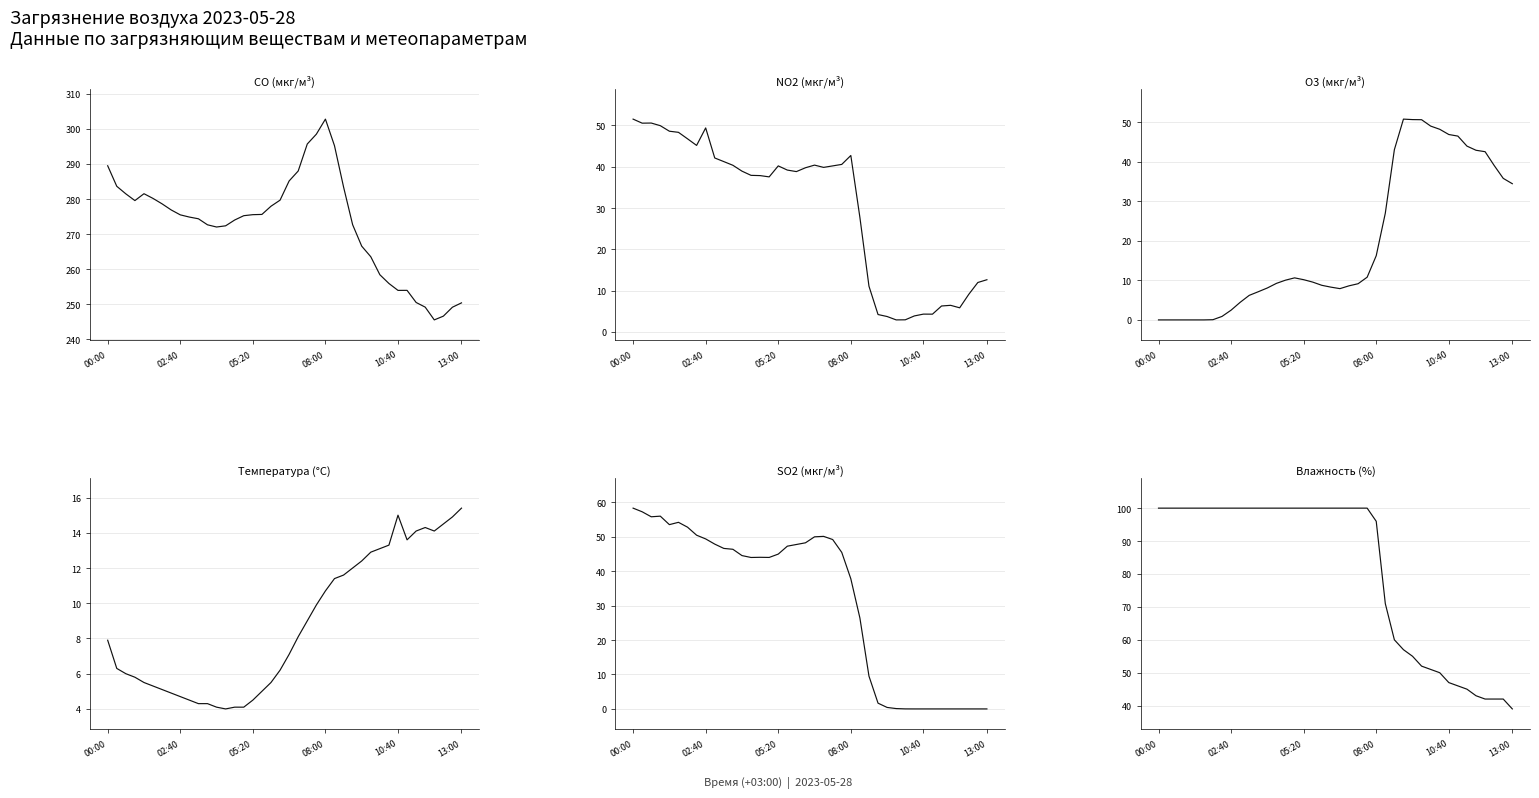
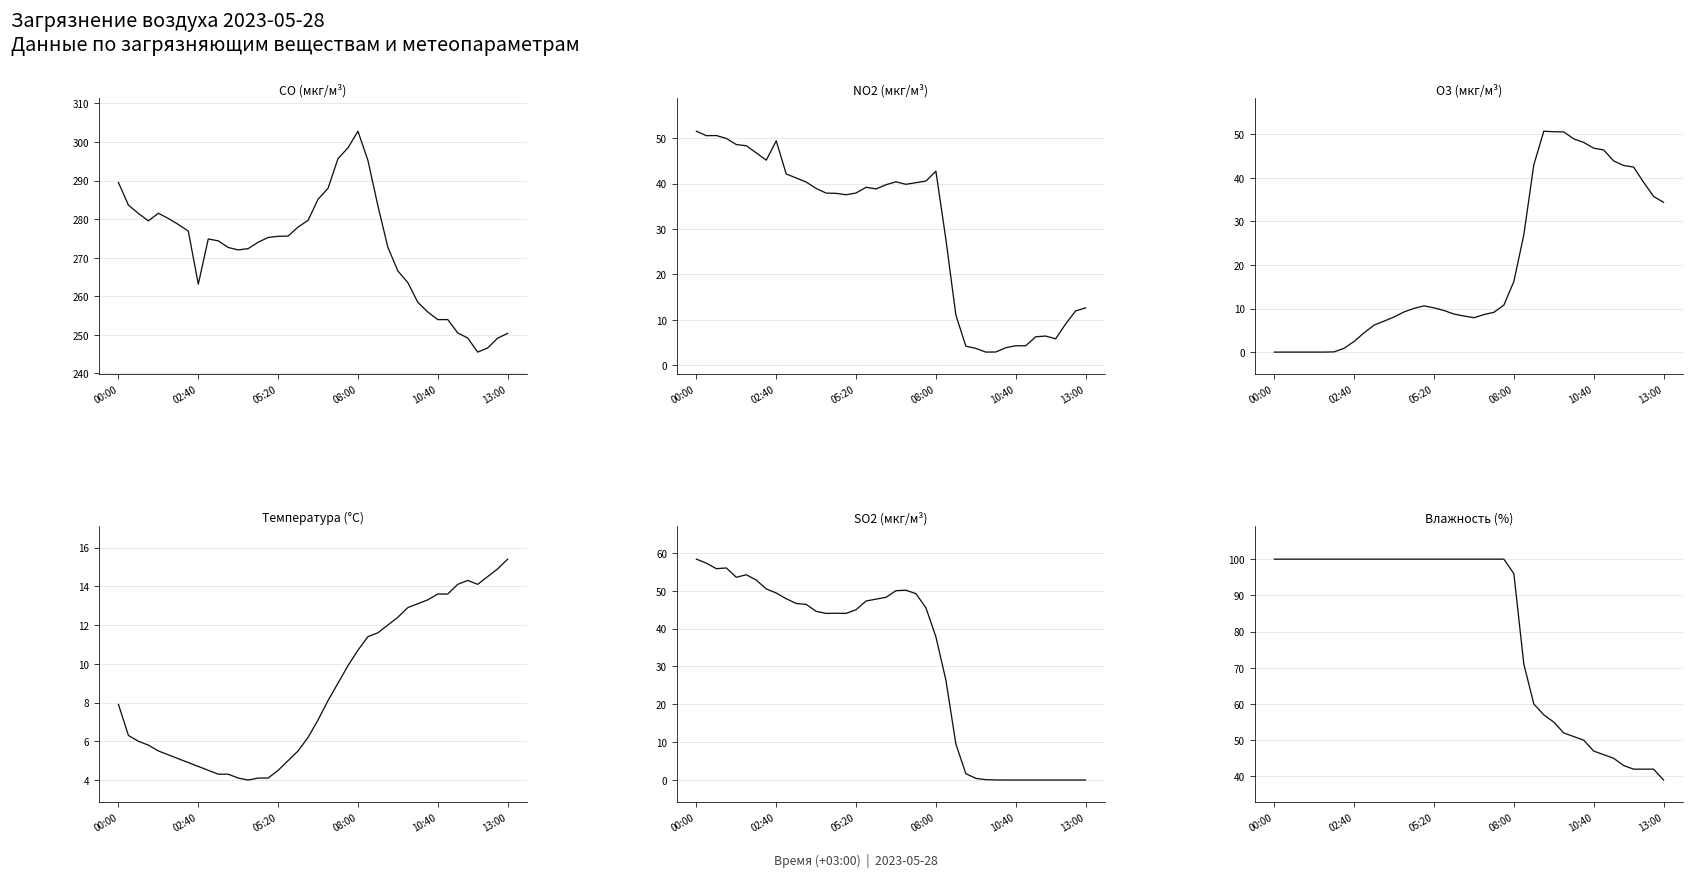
CO (мкг/м³), 02:40: 275 -> 263
NO2 (мкг/м³), 05:20: 40 -> 38
Температура (°C), 10:40: 15.0 -> 13.6
